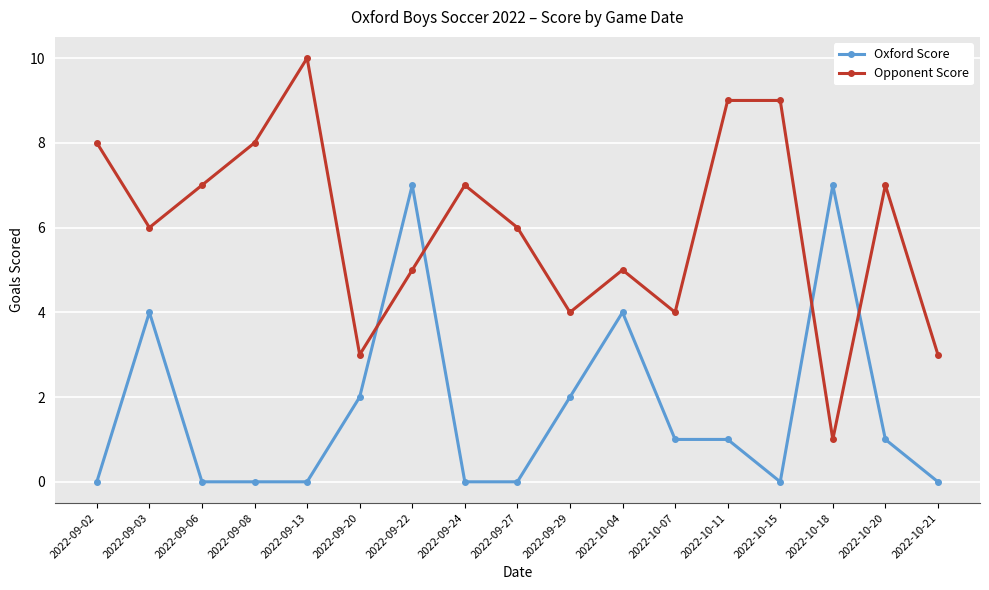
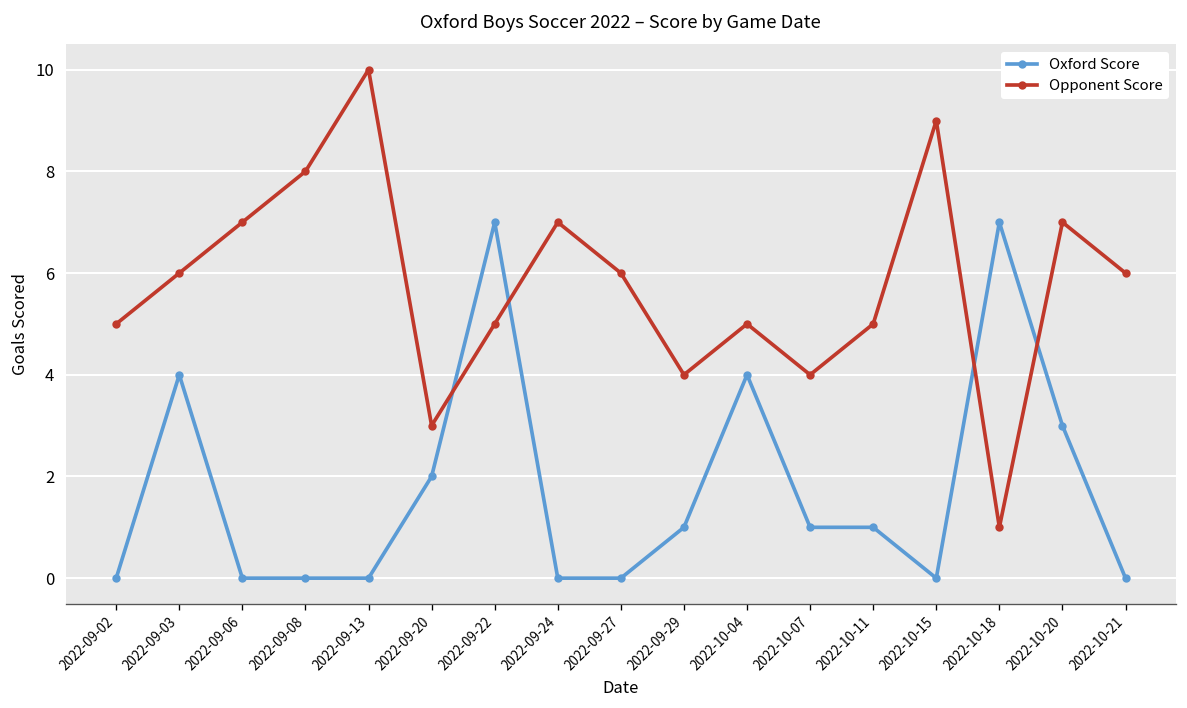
Opponent Score, 2022-09-02: 8 -> 5
Oxford Score, 2022-09-29: 2 -> 1
Opponent Score, 2022-10-11: 9 -> 5
Oxford Score, 2022-10-20: 1 -> 3
Opponent Score, 2022-10-21: 3 -> 6
